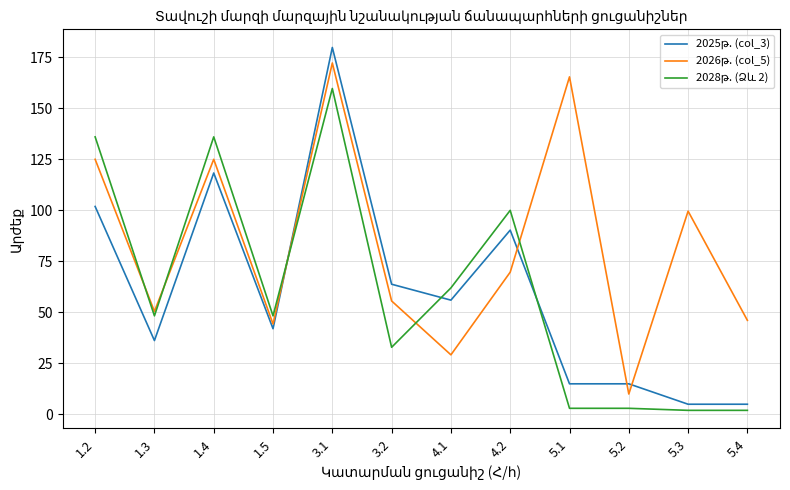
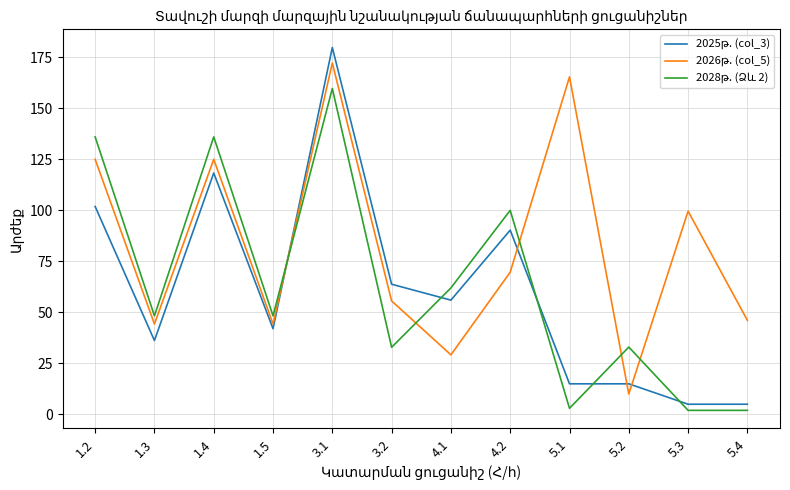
2026թ. (col_5), 1.3: 51 -> 44
2028թ. (Ձև 2), 5.2: 3 -> 33
